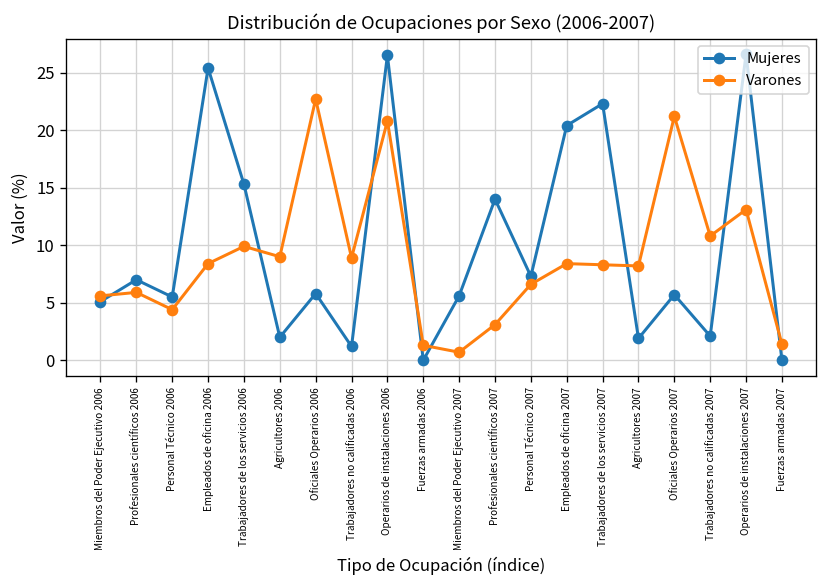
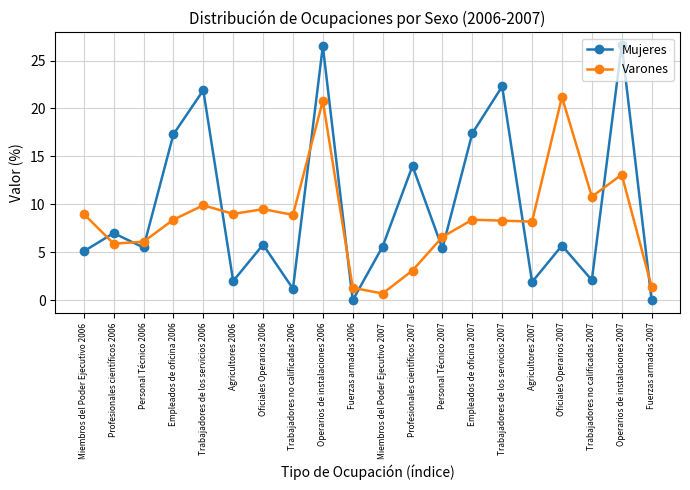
Varones, Miembros del Poder Ejecutivo 2006: 6 -> 9
Varones, Personal Técnico 2006: 4 -> 6
Mujeres, Empleados de oficina 2006: 25 -> 17
Mujeres, Trabajadores de los servicios 2006: 15 -> 22
Varones, Oficiales Operarios 2006: 23 -> 10
Mujeres, Personal Técnico 2007: 7 -> 5
Mujeres, Empleados de oficina 2007: 20 -> 17
